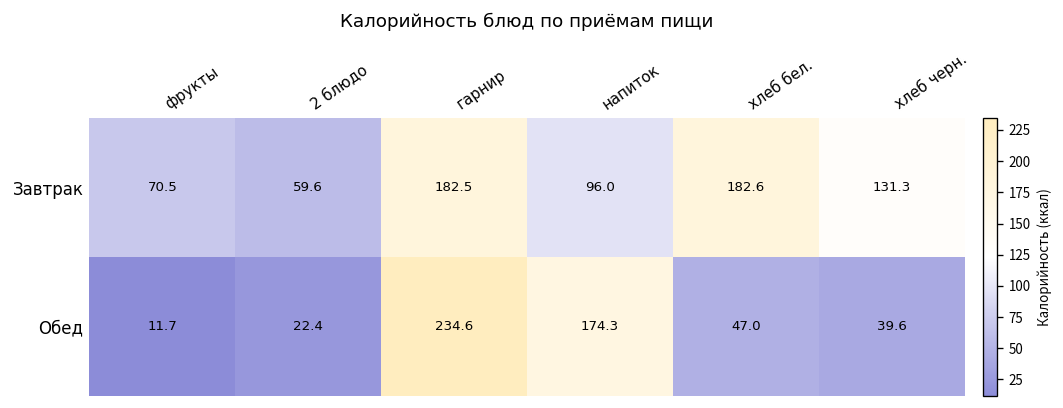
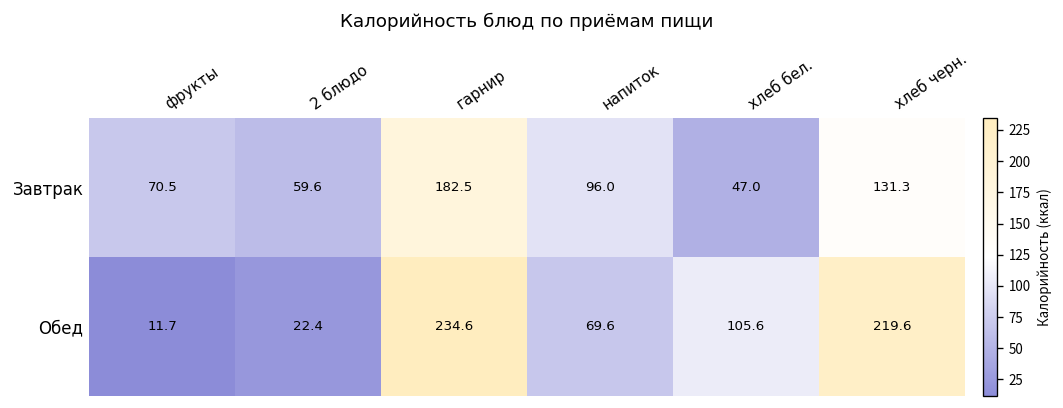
Завтрак, хлеб бел.: 182.6 -> 47.0
Обед, напиток: 174.3 -> 69.6
Обед, хлеб бел.: 47.0 -> 105.6
Обед, хлеб черн.: 39.6 -> 219.6
